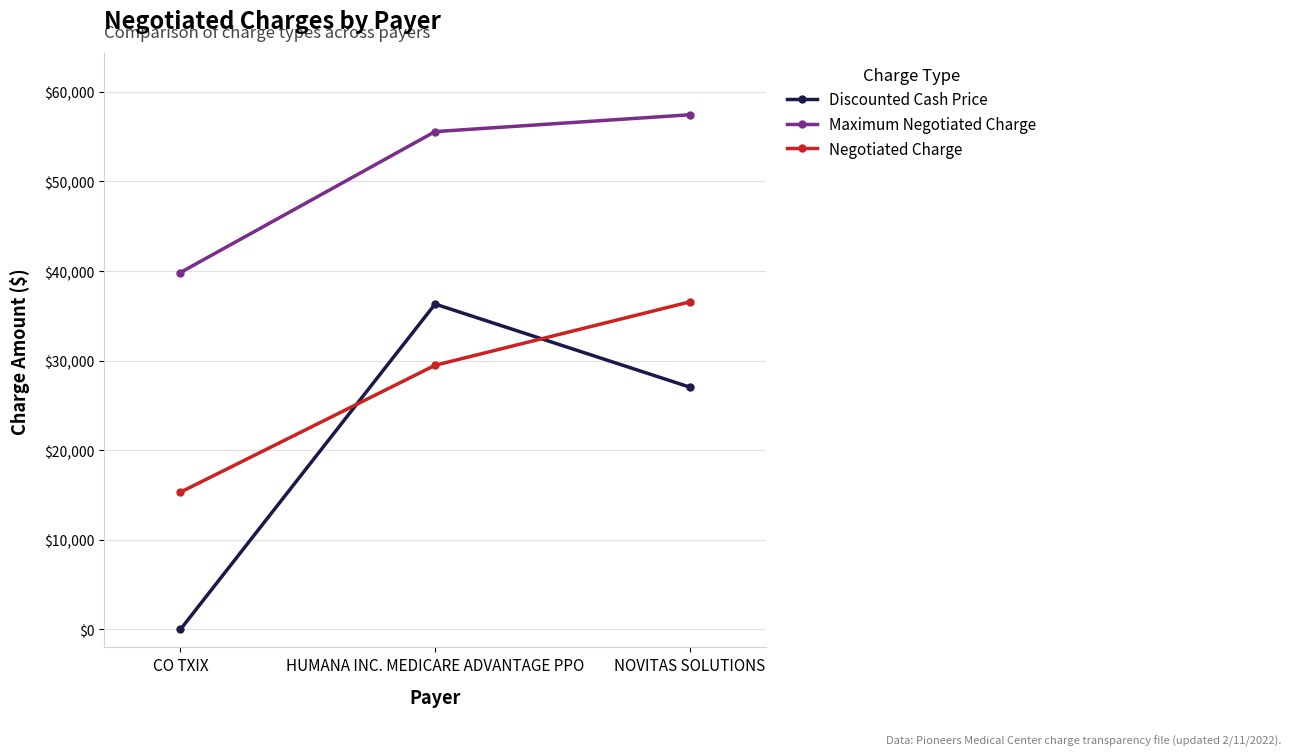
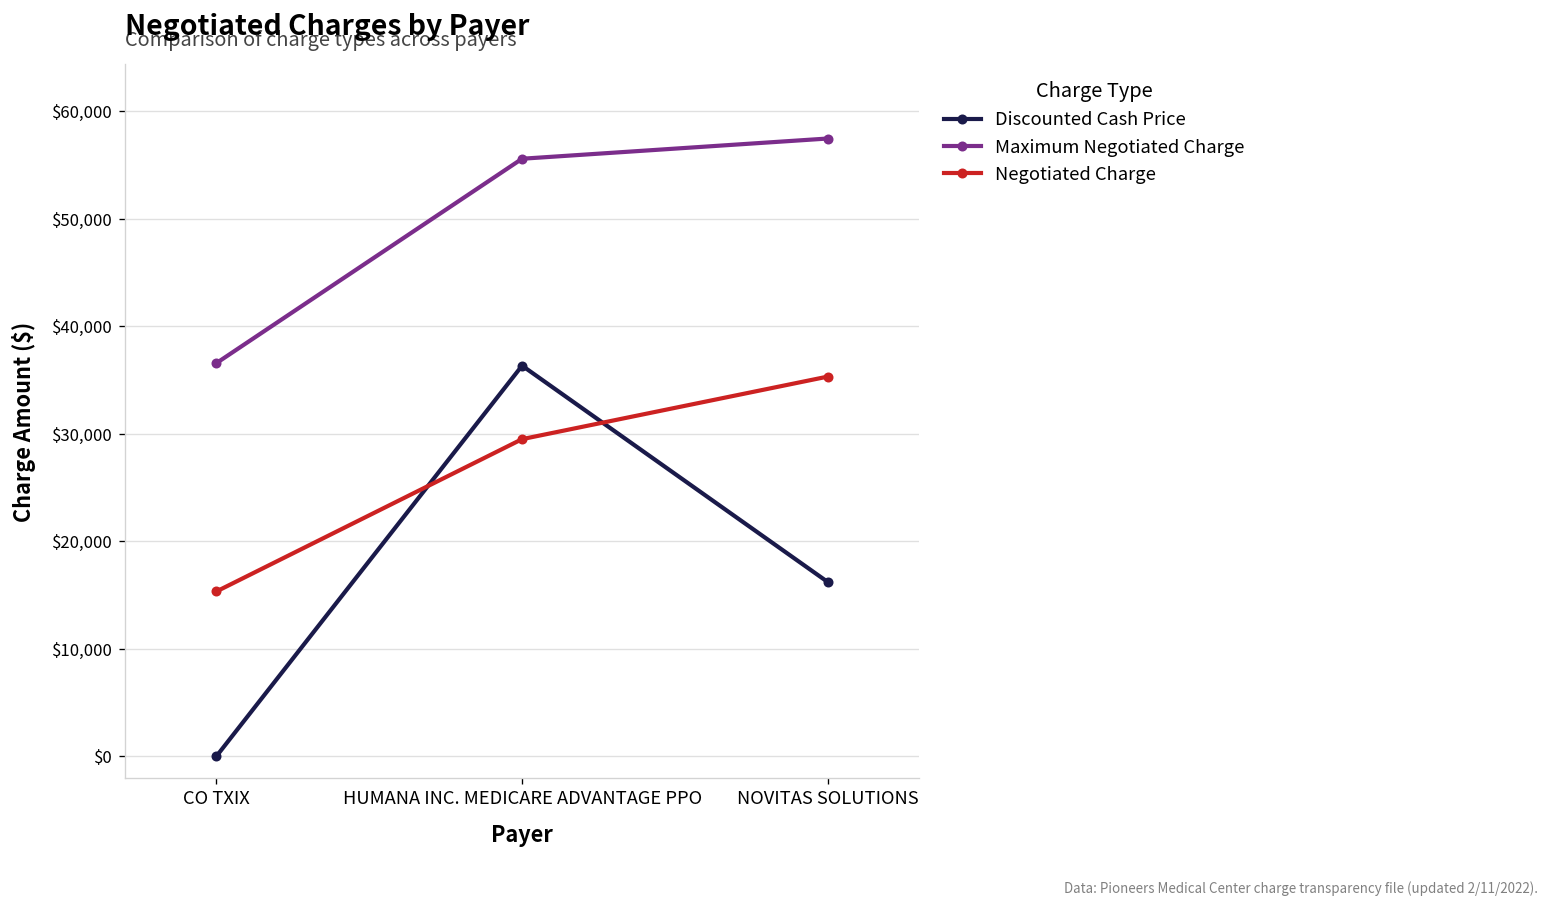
Maximum Negotiated Charge, CO TXIX: $40,000 -> $37,000
Discounted Cash Price, NOVITAS SOLUTIONS: $27,000 -> $16,000
Negotiated Charge, NOVITAS SOLUTIONS: $37,000 -> $35,000
